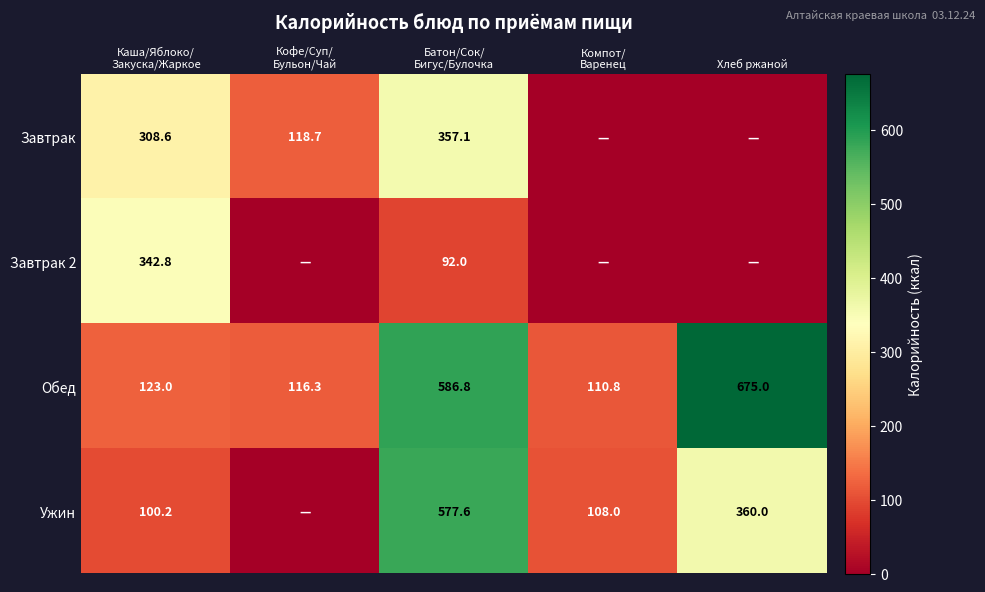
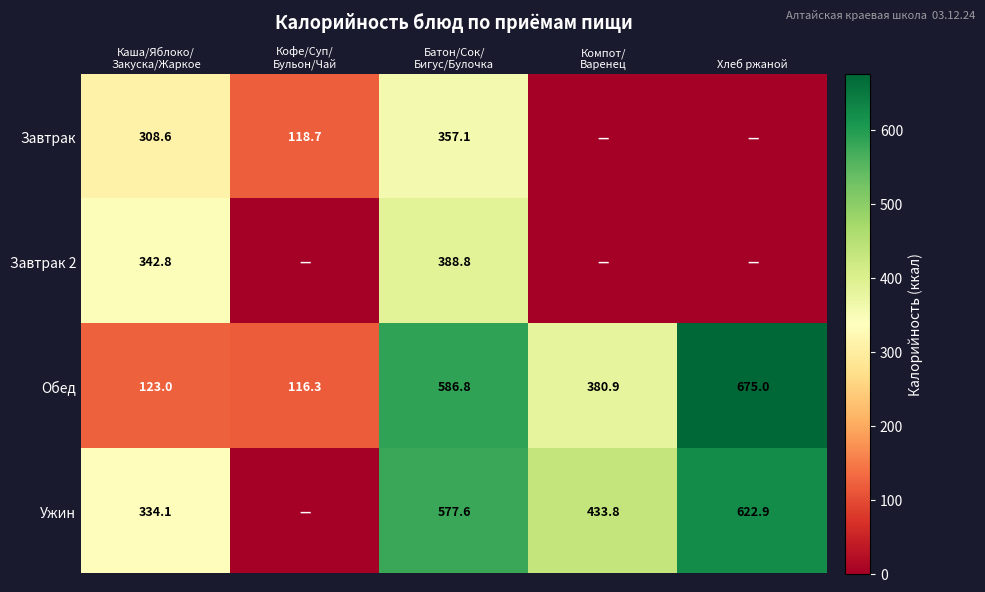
Завтрак 2, Батон/Сок/ Бигус/Булочка: 92.0 -> 388.8
Обед, Компот/ Варенец: 110.8 -> 380.9
Ужин, Каша/Яблоко/ Закуска/Жаркое: 100.2 -> 334.1
Ужин, Компот/ Варенец: 108.0 -> 433.8
Ужин, Хлеб ржаной: 360.0 -> 622.9
